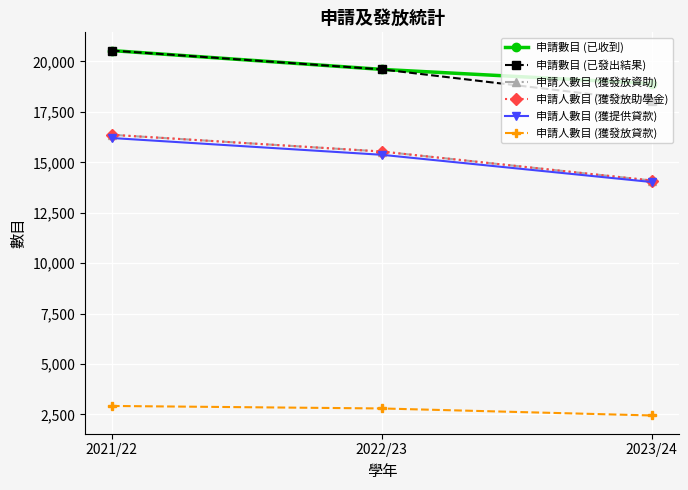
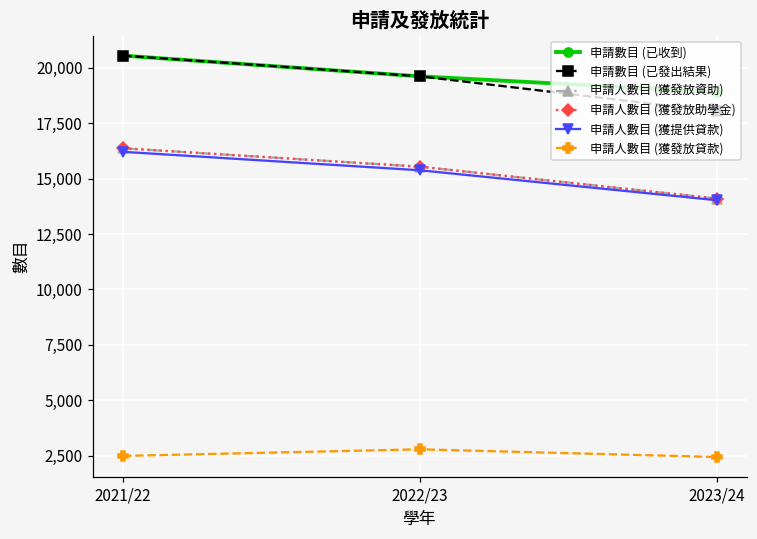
申請人數目 (獲發放貸款), 2021/22: 2,900 -> 2,500
